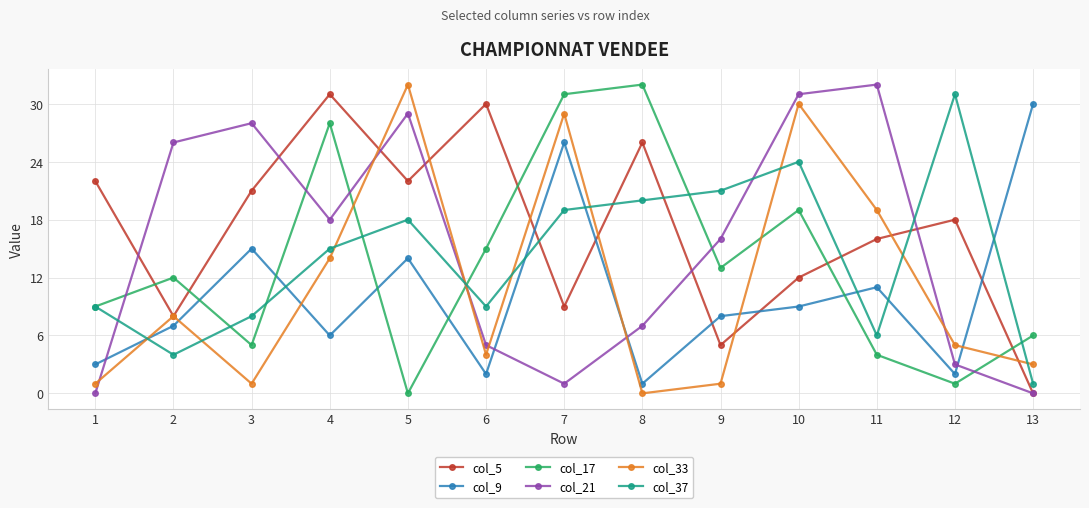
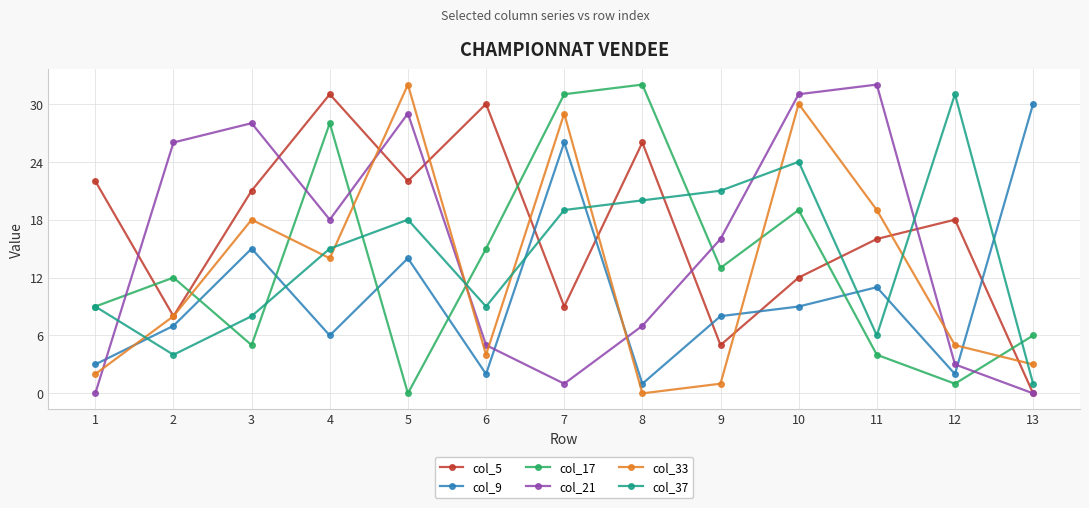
col_33, 1: 1 -> 2
col_33, 3: 1 -> 18
